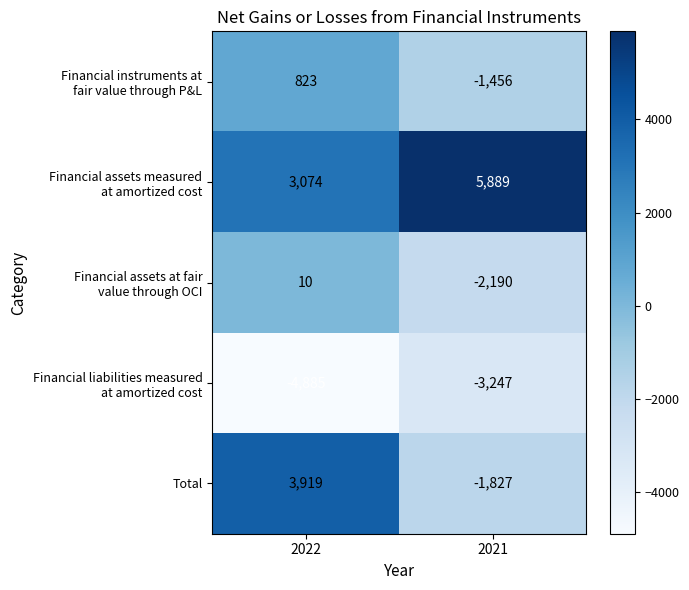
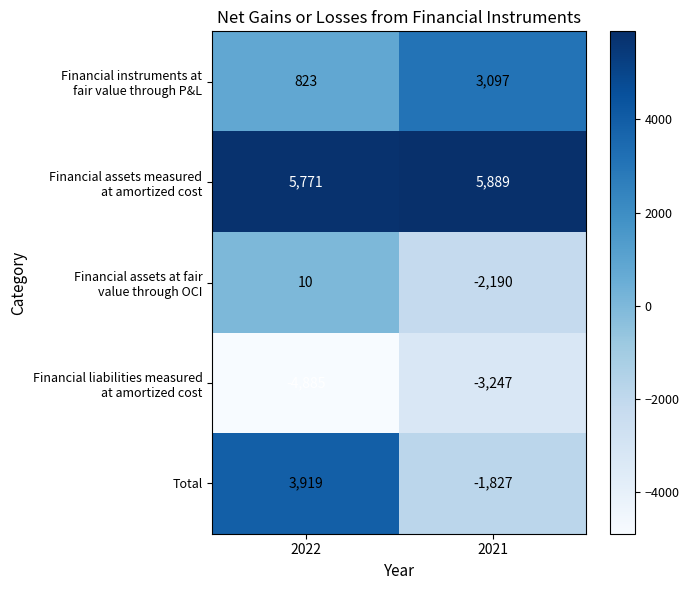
Financial instruments at fair value through P&L, 2021: -1,456 -> 3,097
Financial assets measured at amortized cost, 2022: 3,074 -> 5,771
